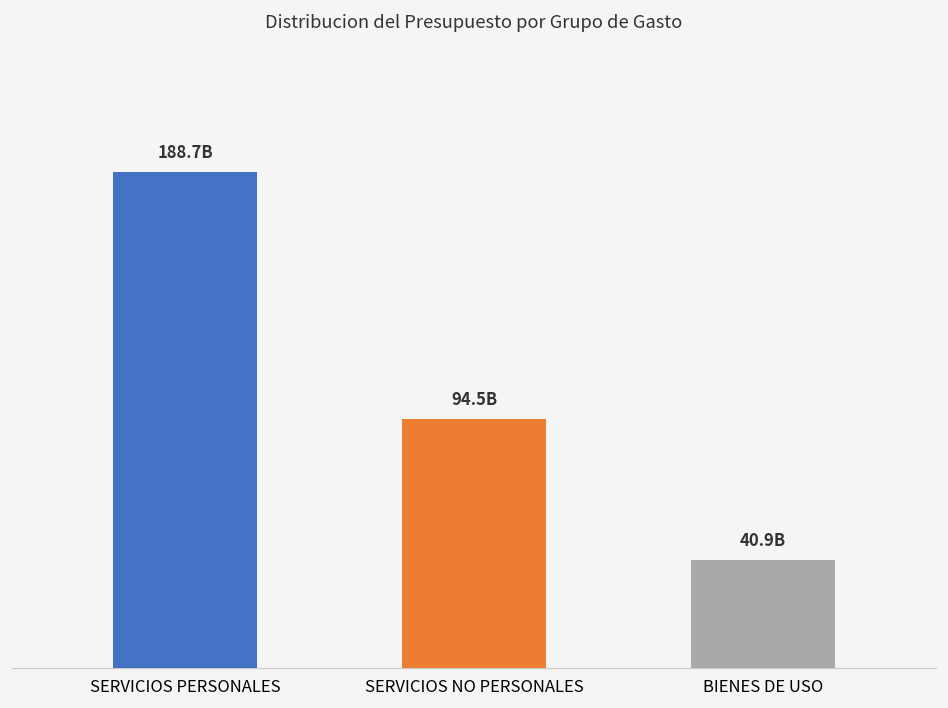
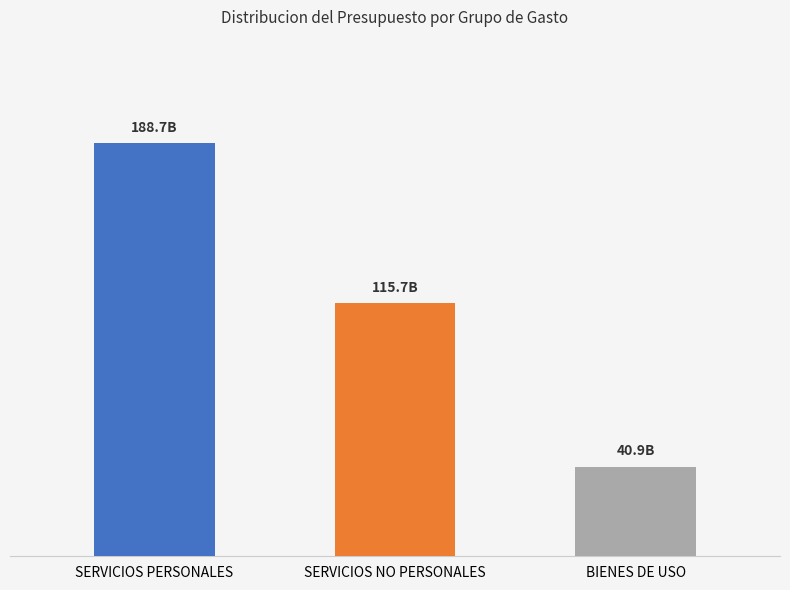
SERVICIOS NO PERSONALES: 94.5B -> 115.7B
